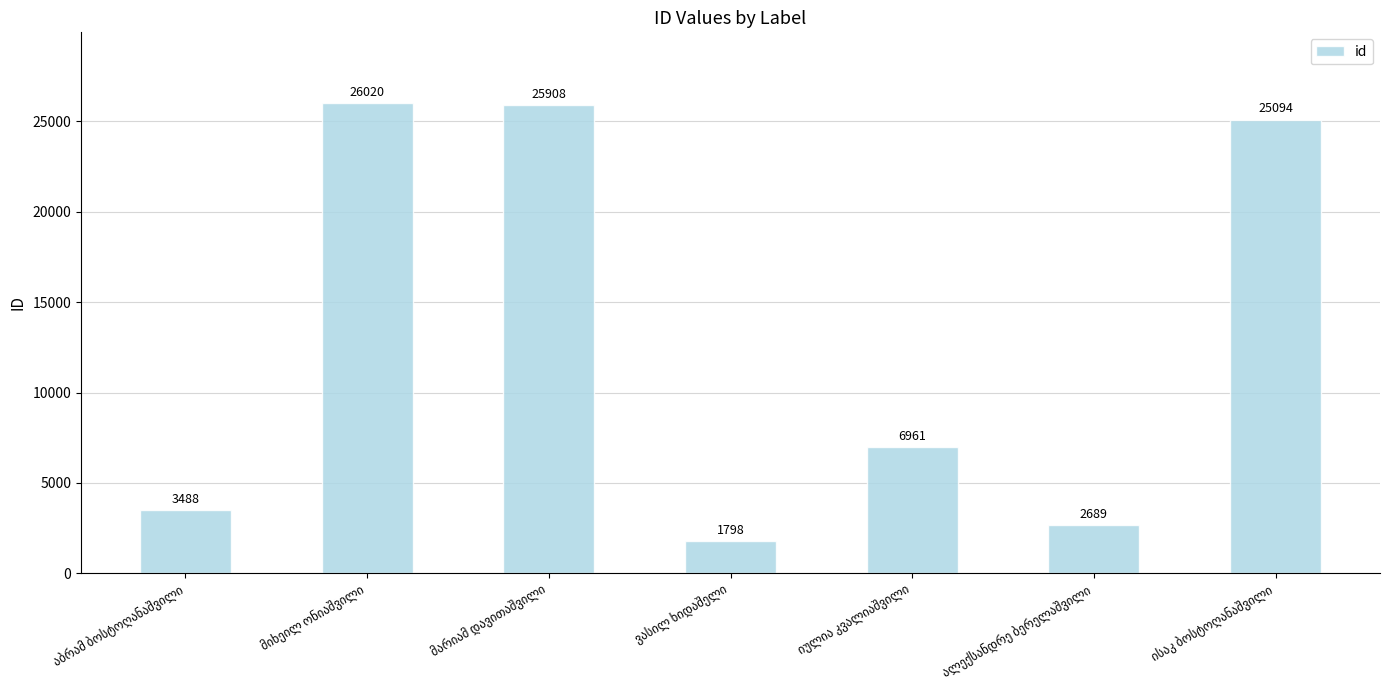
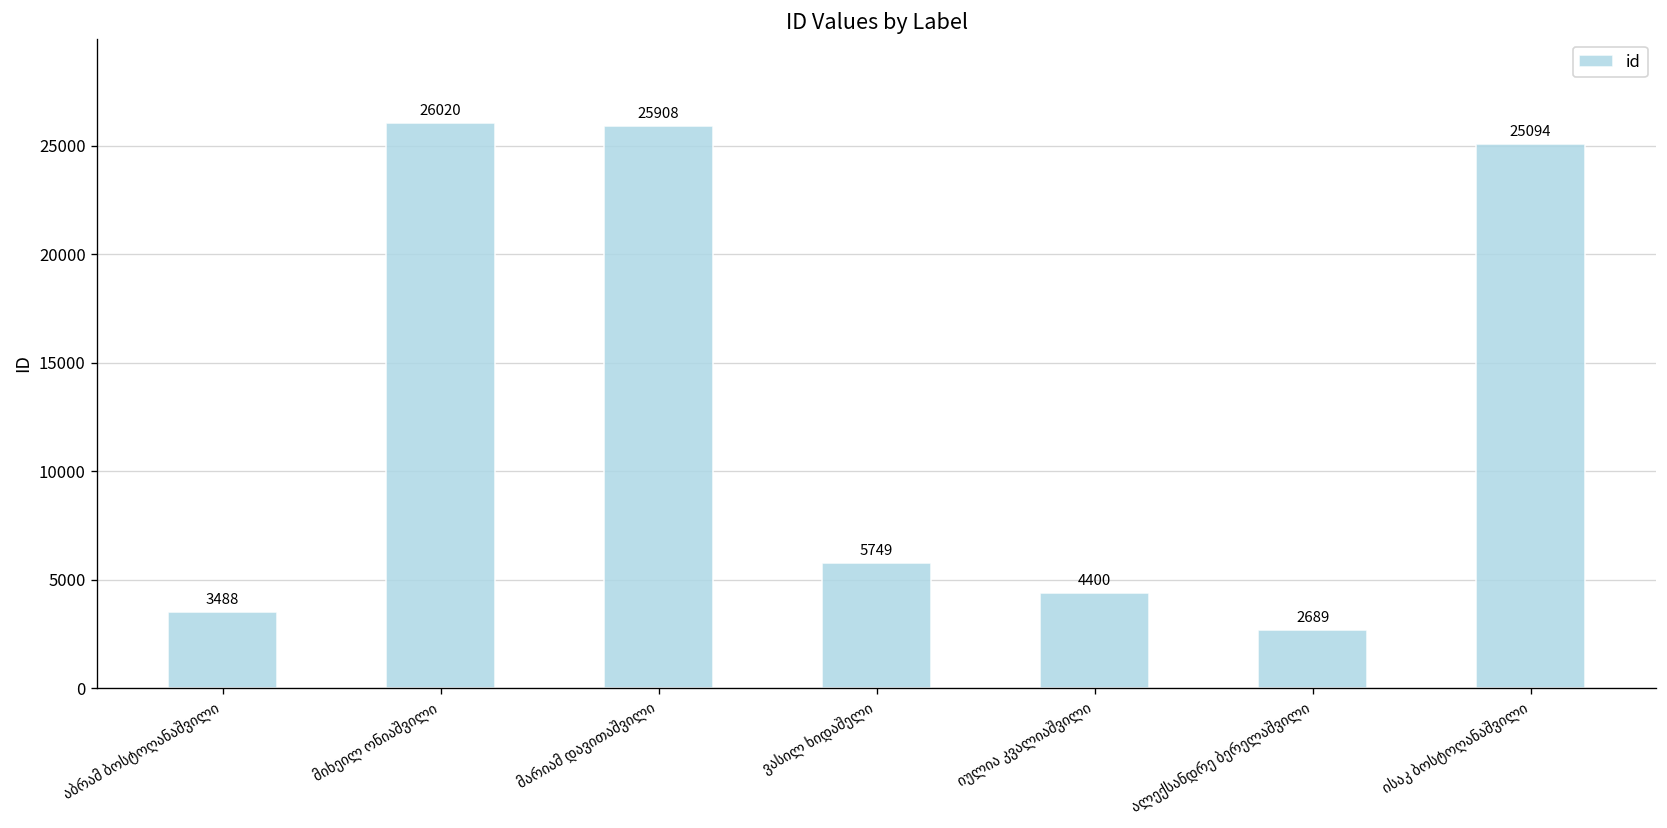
ვასილ ხიდაშელი: 1798 -> 5749
იულია კვალიაშვილი: 6961 -> 4400
